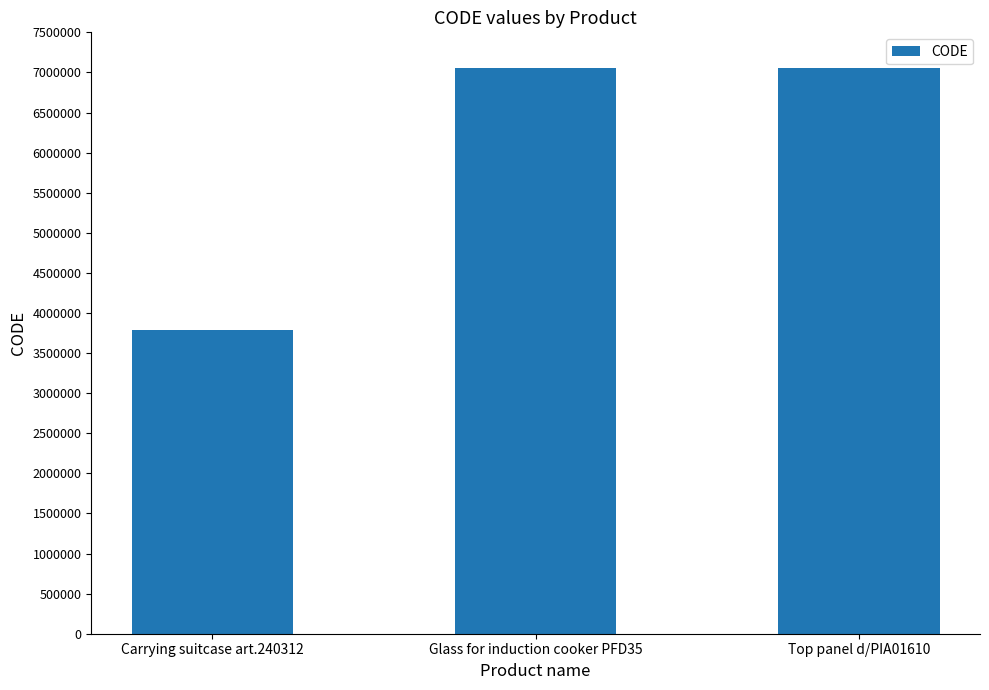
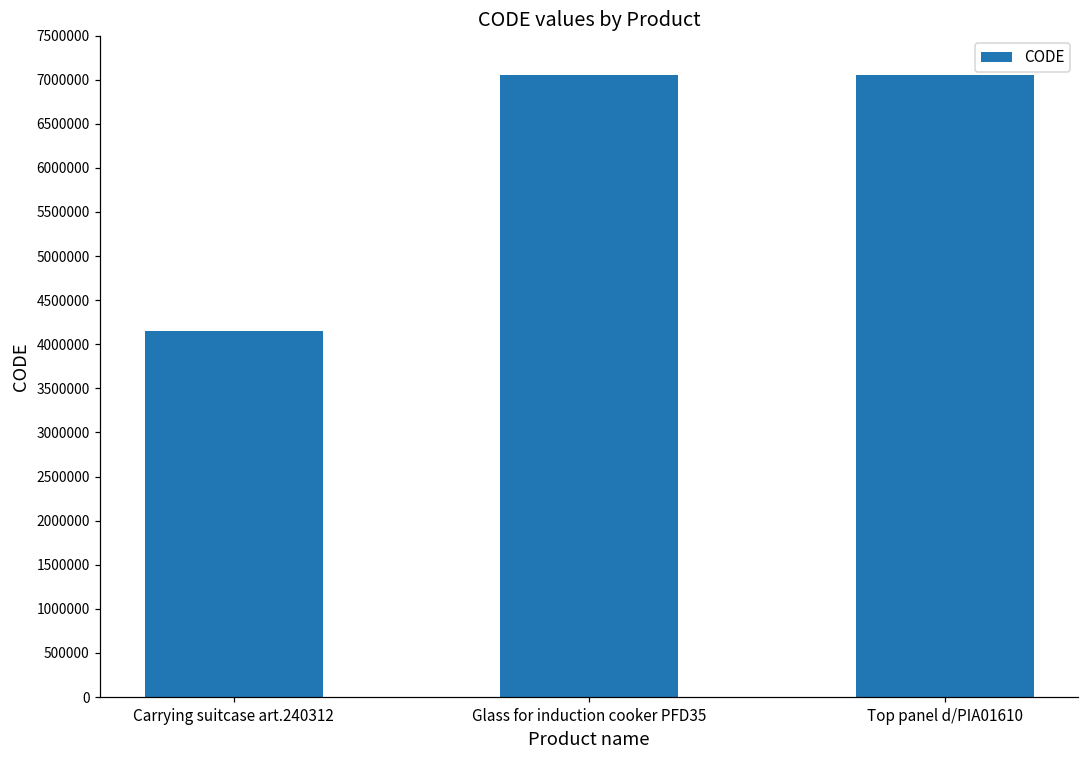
Carrying suitcase art.240312: 3800000 -> 4100000
